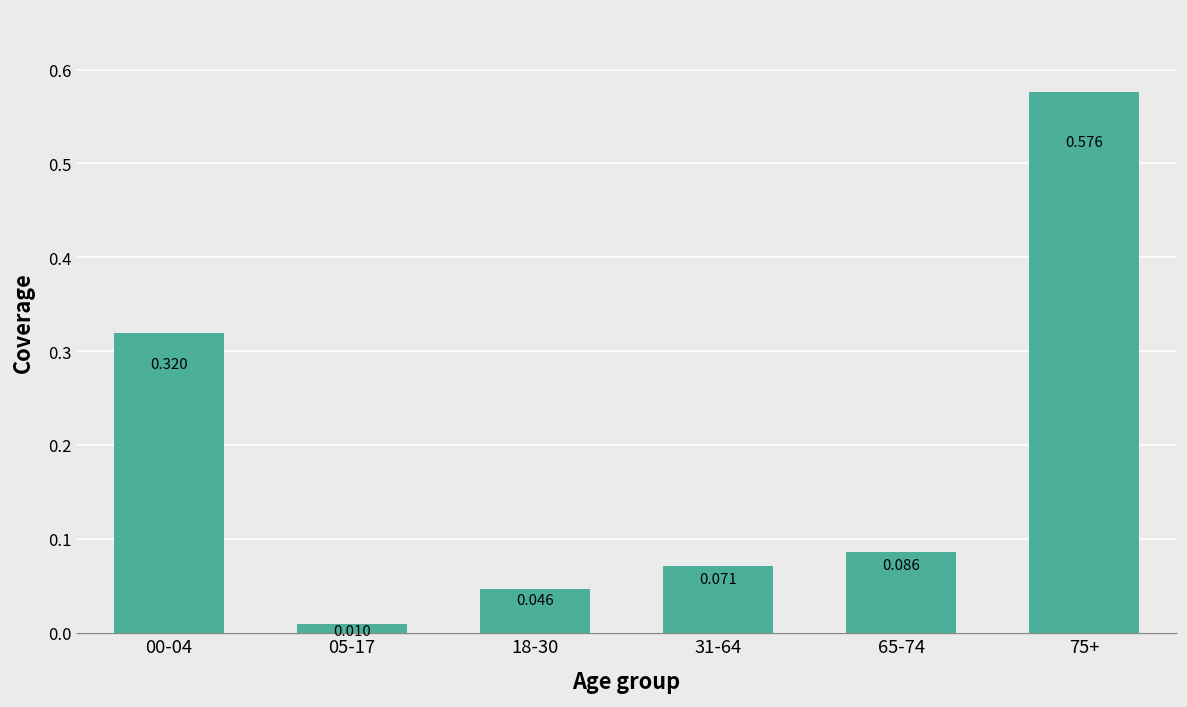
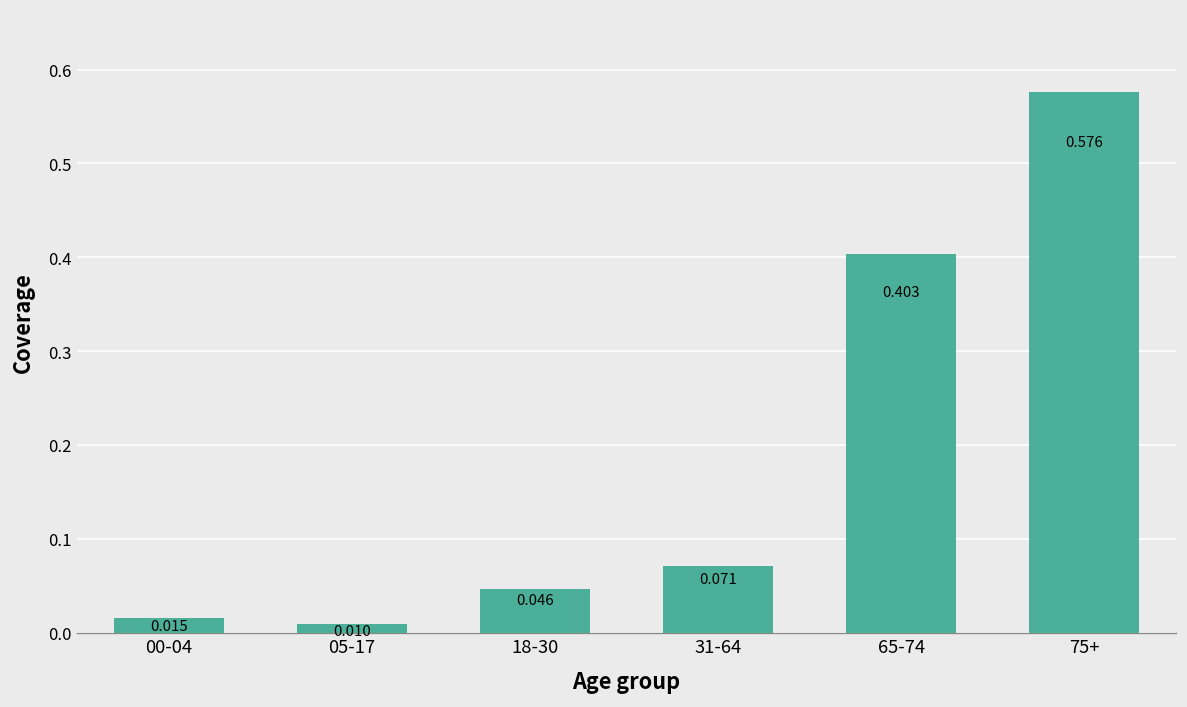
00-04: 0.320 -> 0.015
65-74: 0.086 -> 0.403
